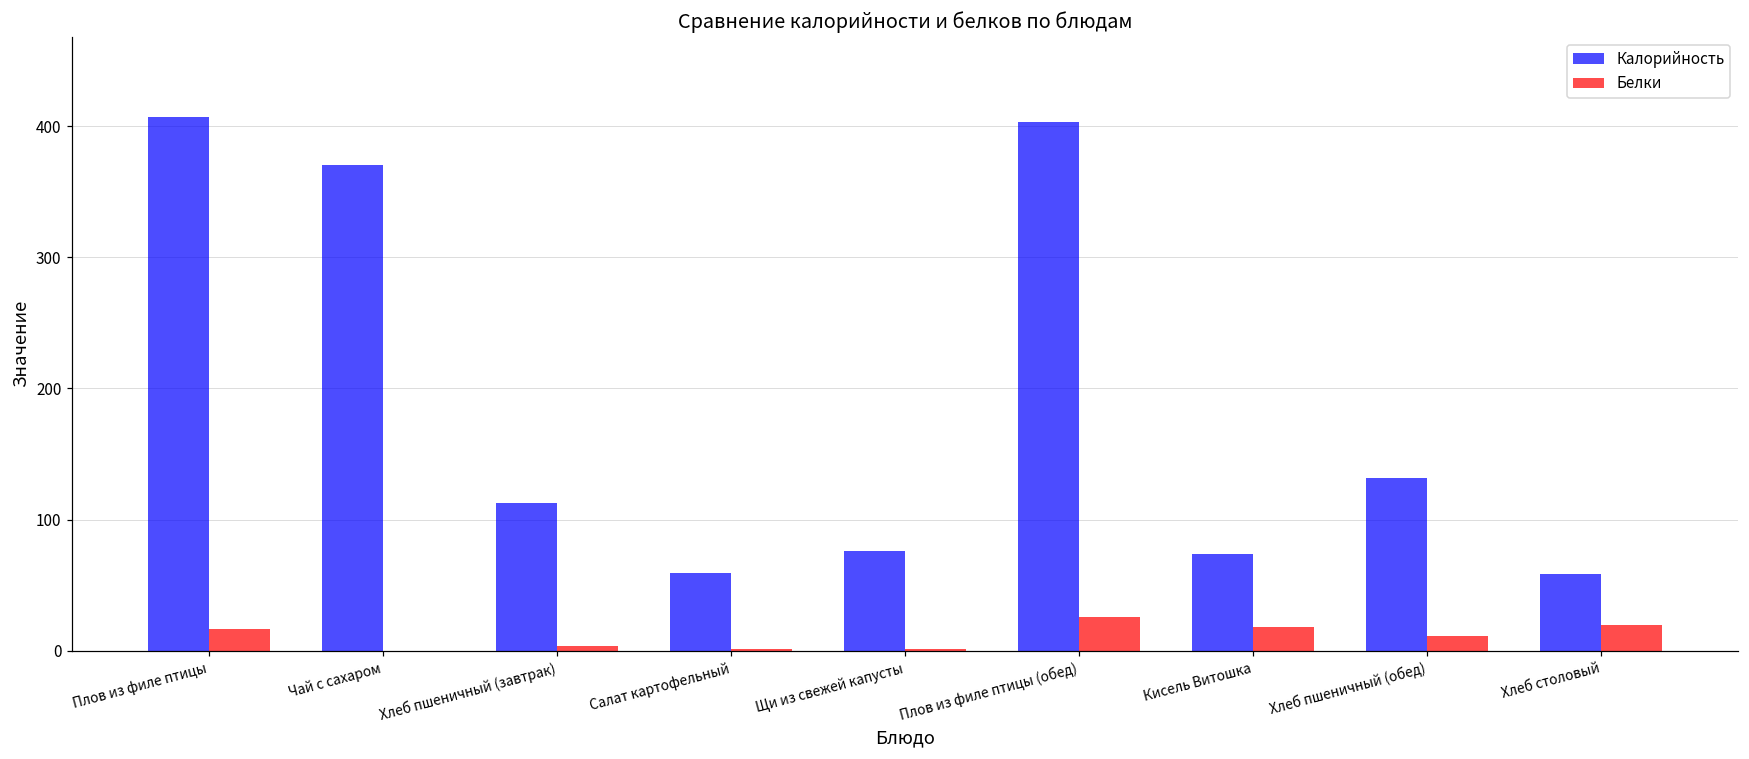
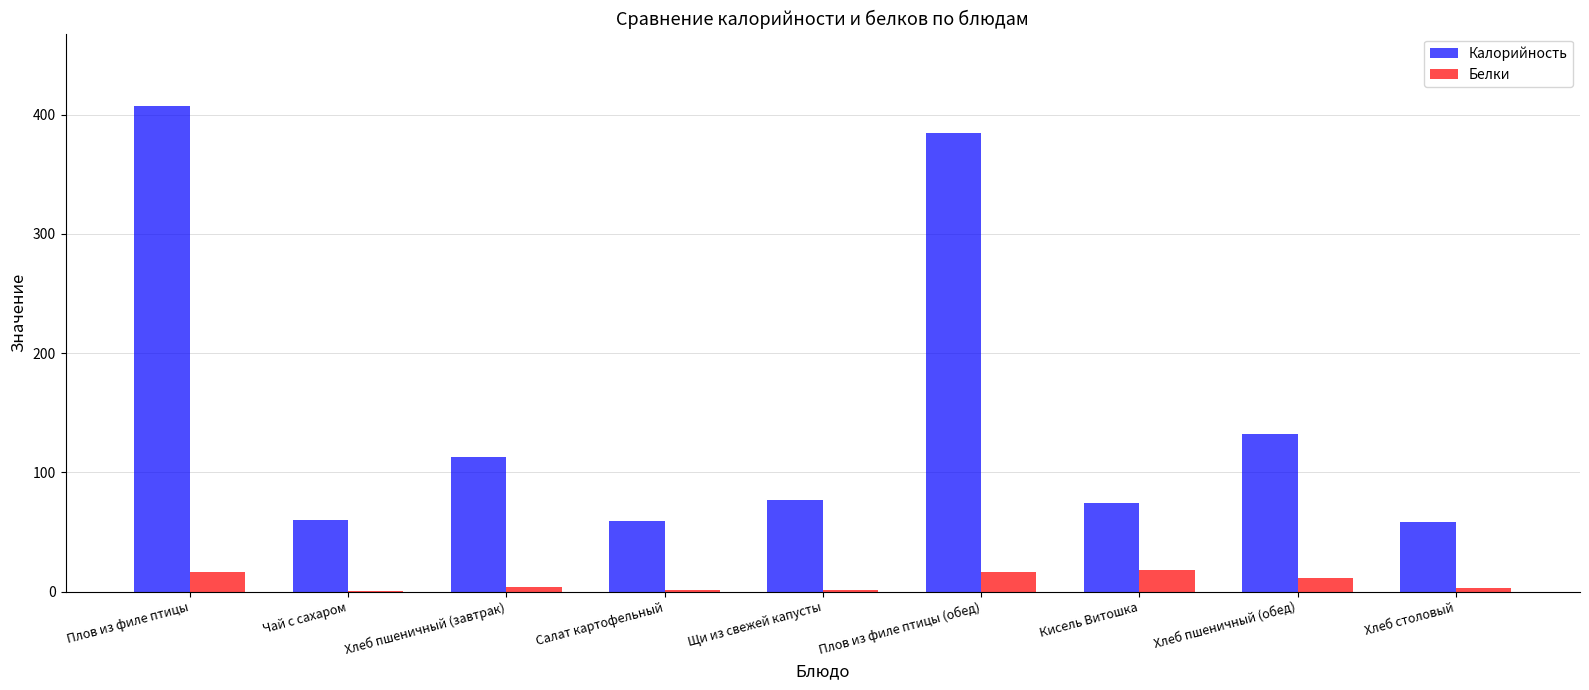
Калорийность, Чай с сахаром: 370 -> 60
Калорийность, Плов из филе птицы (обед): 403 -> 385
Белки, Плов из филе птицы (обед): 26 -> 16
Белки, Хлеб столовый: 19 -> 3
